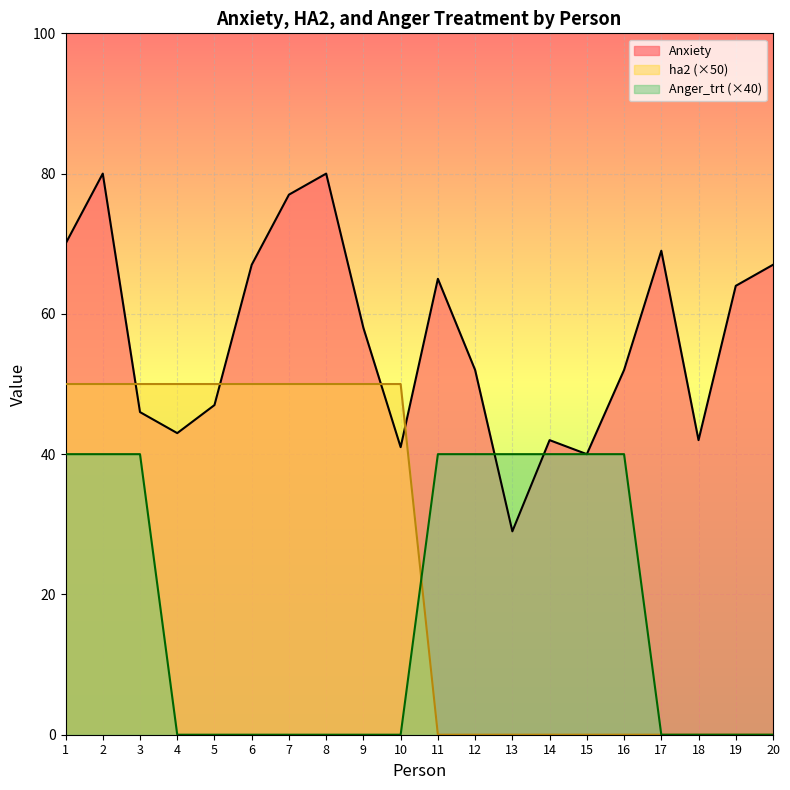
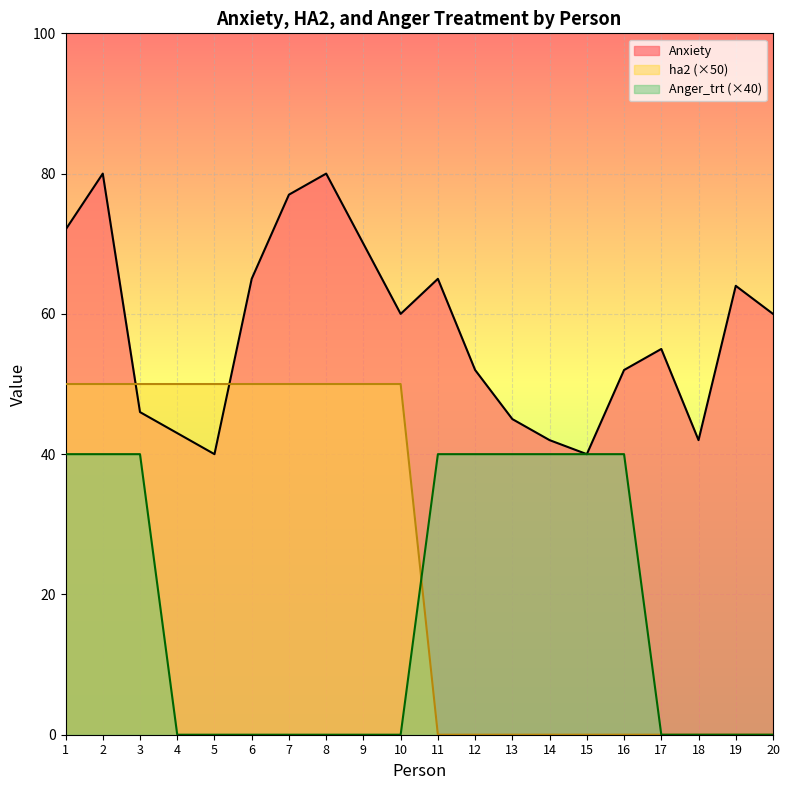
Anxiety, 1: 70 -> 72
Anxiety, 5: 47 -> 40
Anxiety, 6: 67 -> 65
Anxiety, 9: 58 -> 70
Anxiety, 10: 41 -> 60
Anxiety, 13: 29 -> 45
Anxiety, 17: 69 -> 55
Anxiety, 20: 67 -> 60
